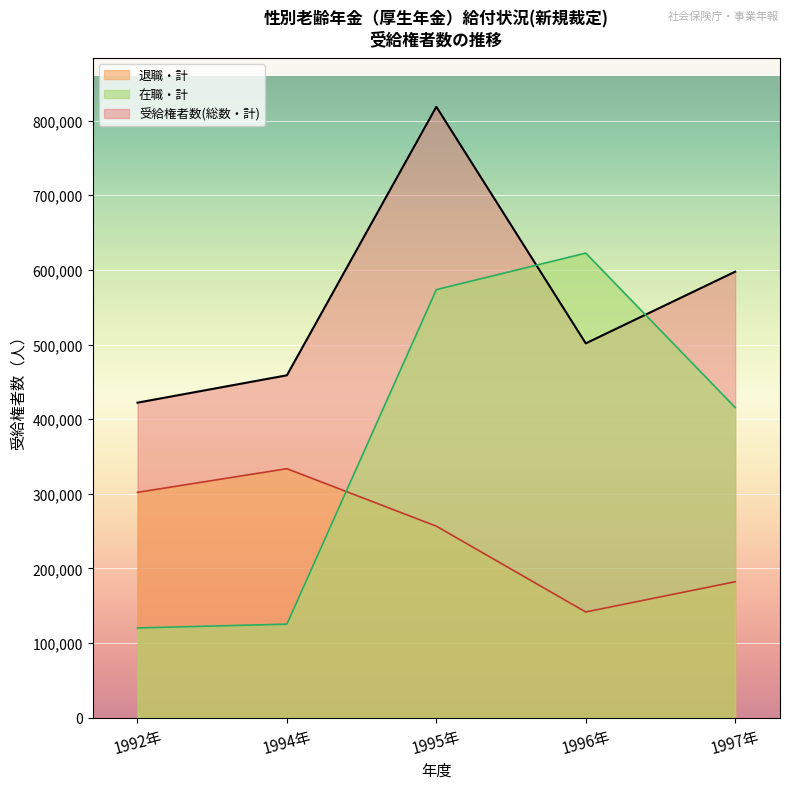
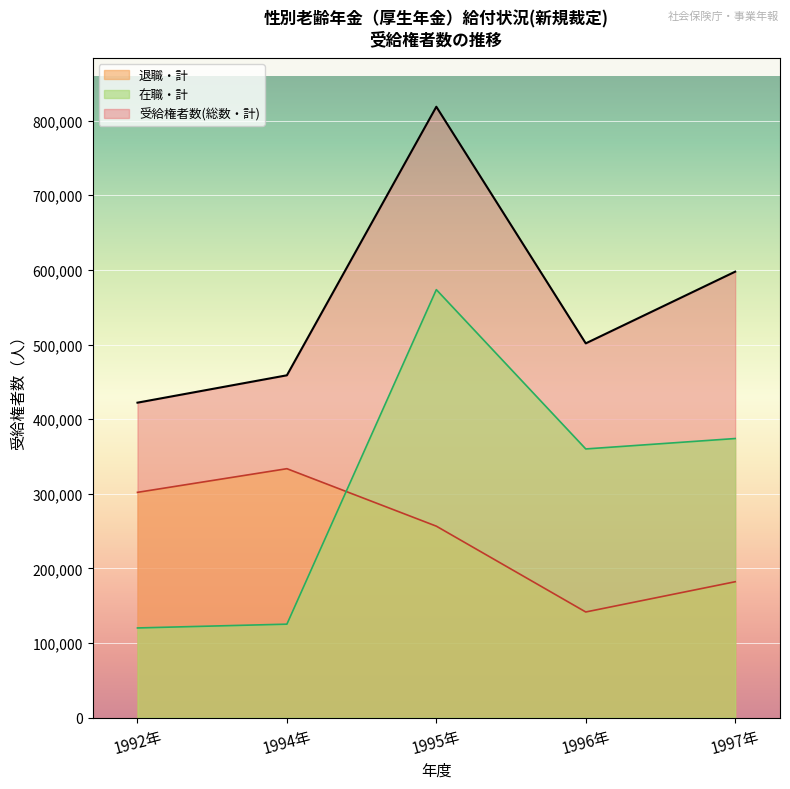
在職・計, 1996年: 620,000 -> 360,000
在職・計, 1997年: 420,000 -> 370,000
